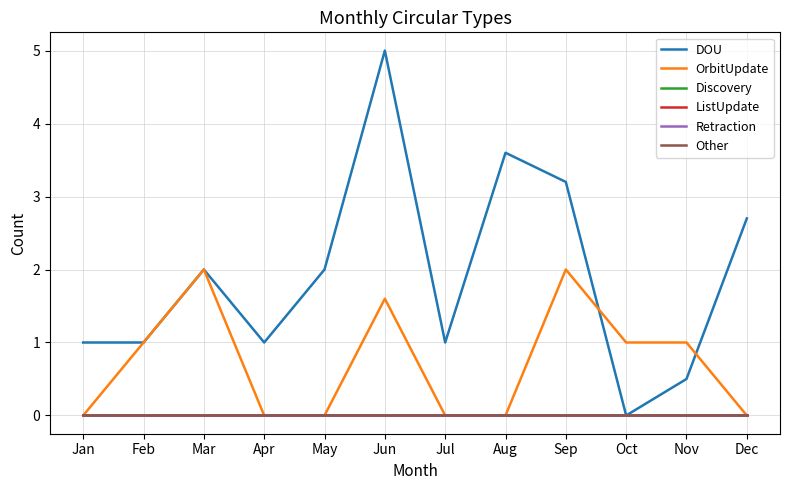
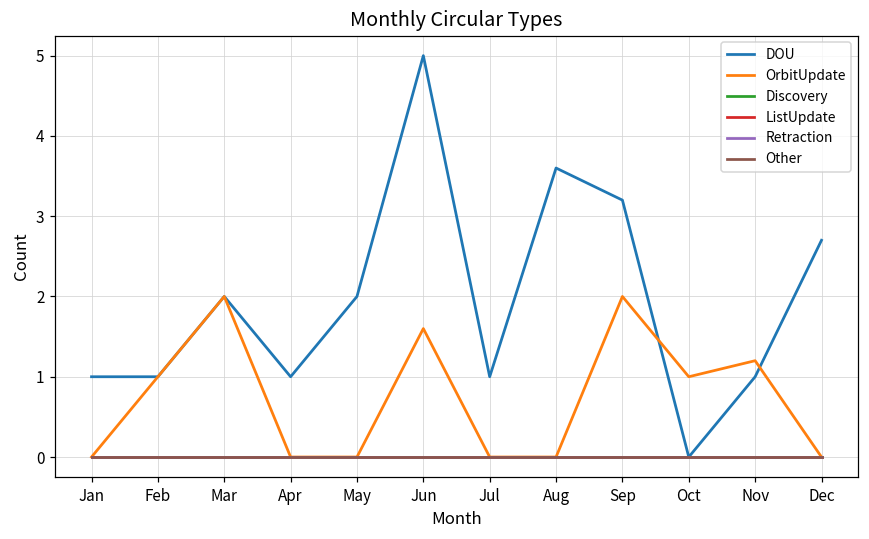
DOU, Nov: 0.5 -> 1.0
OrbitUpdate, Nov: 1.0 -> 1.2
